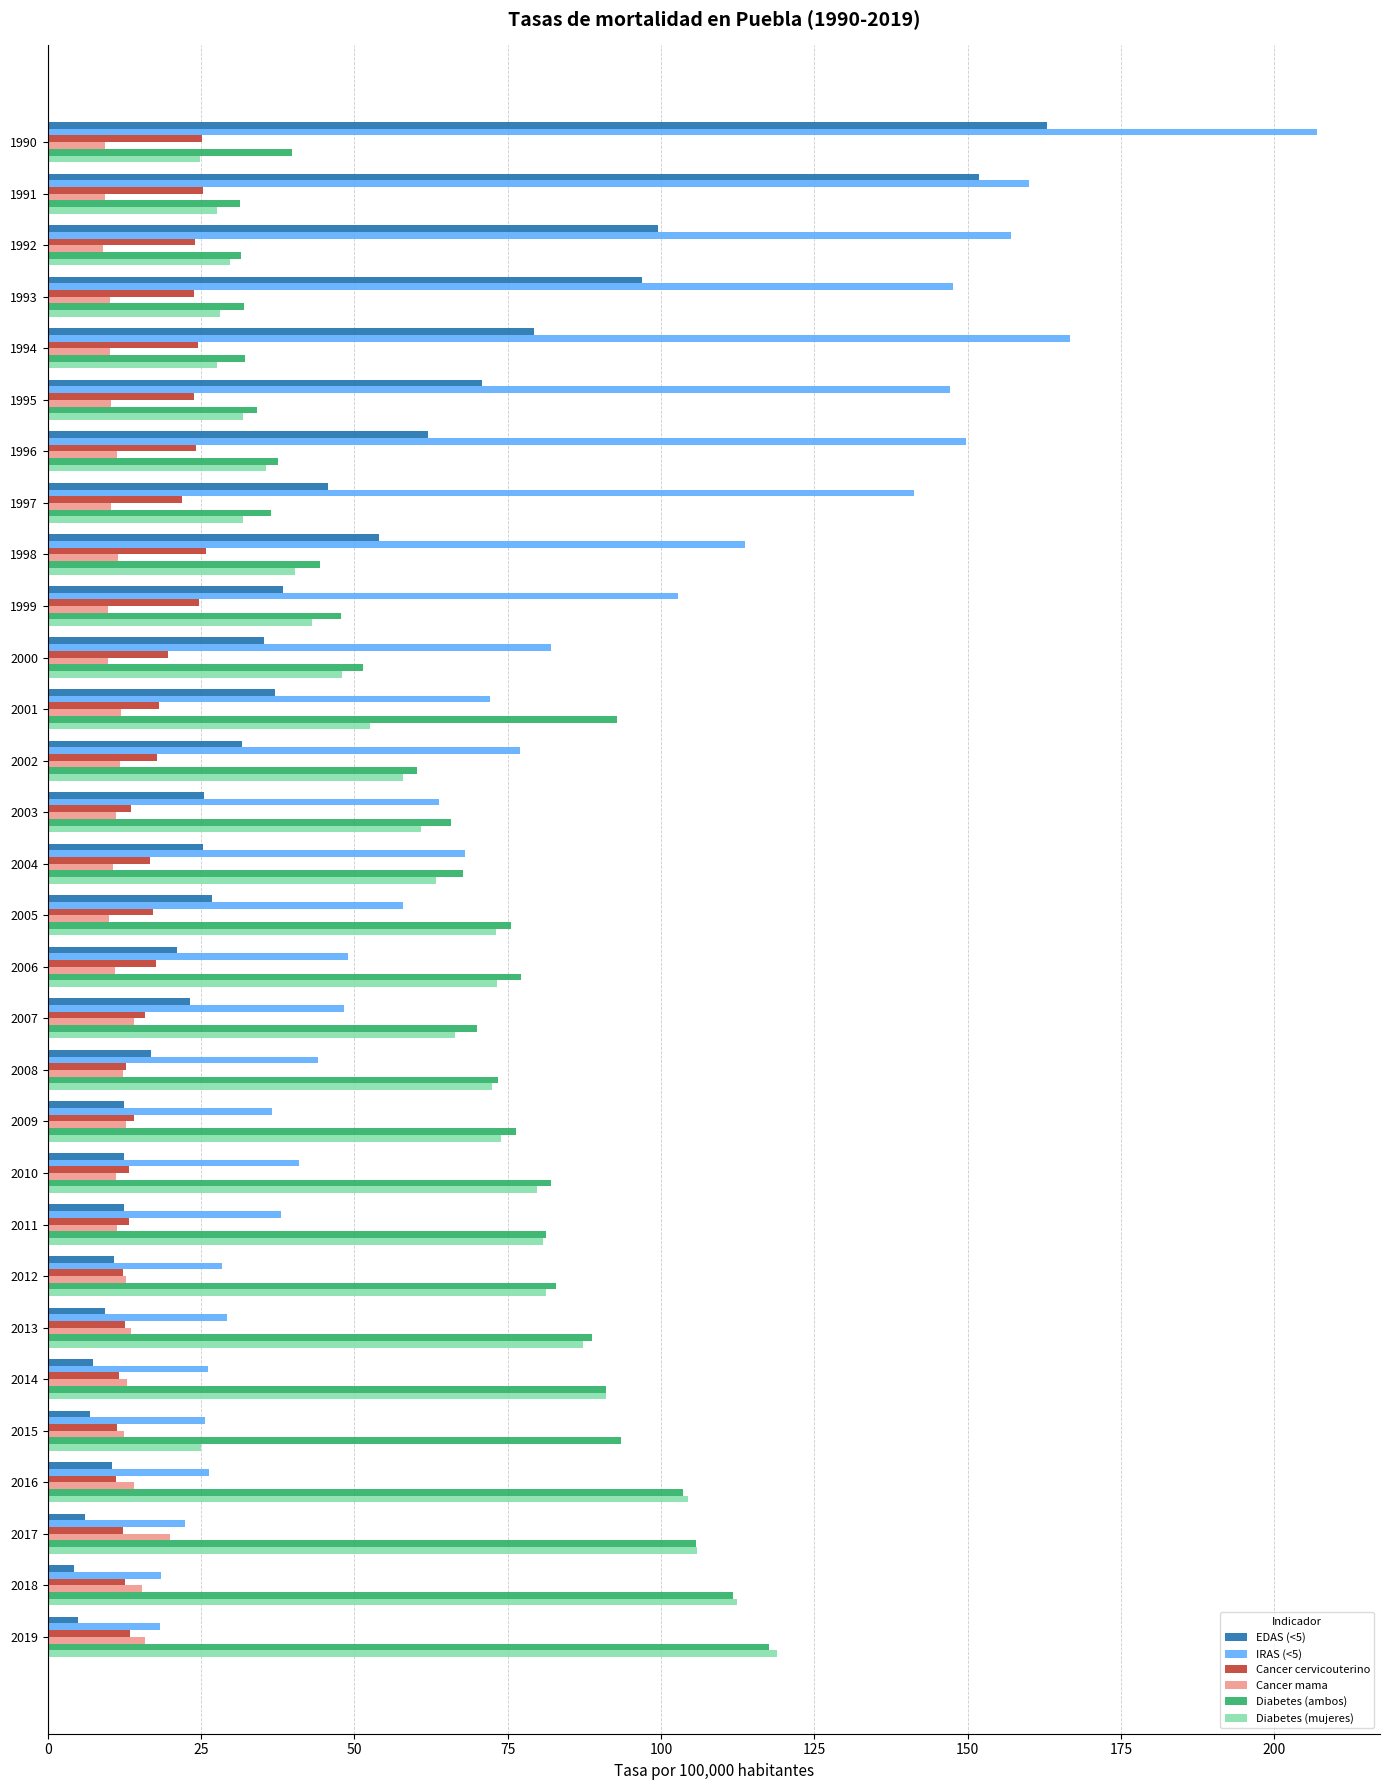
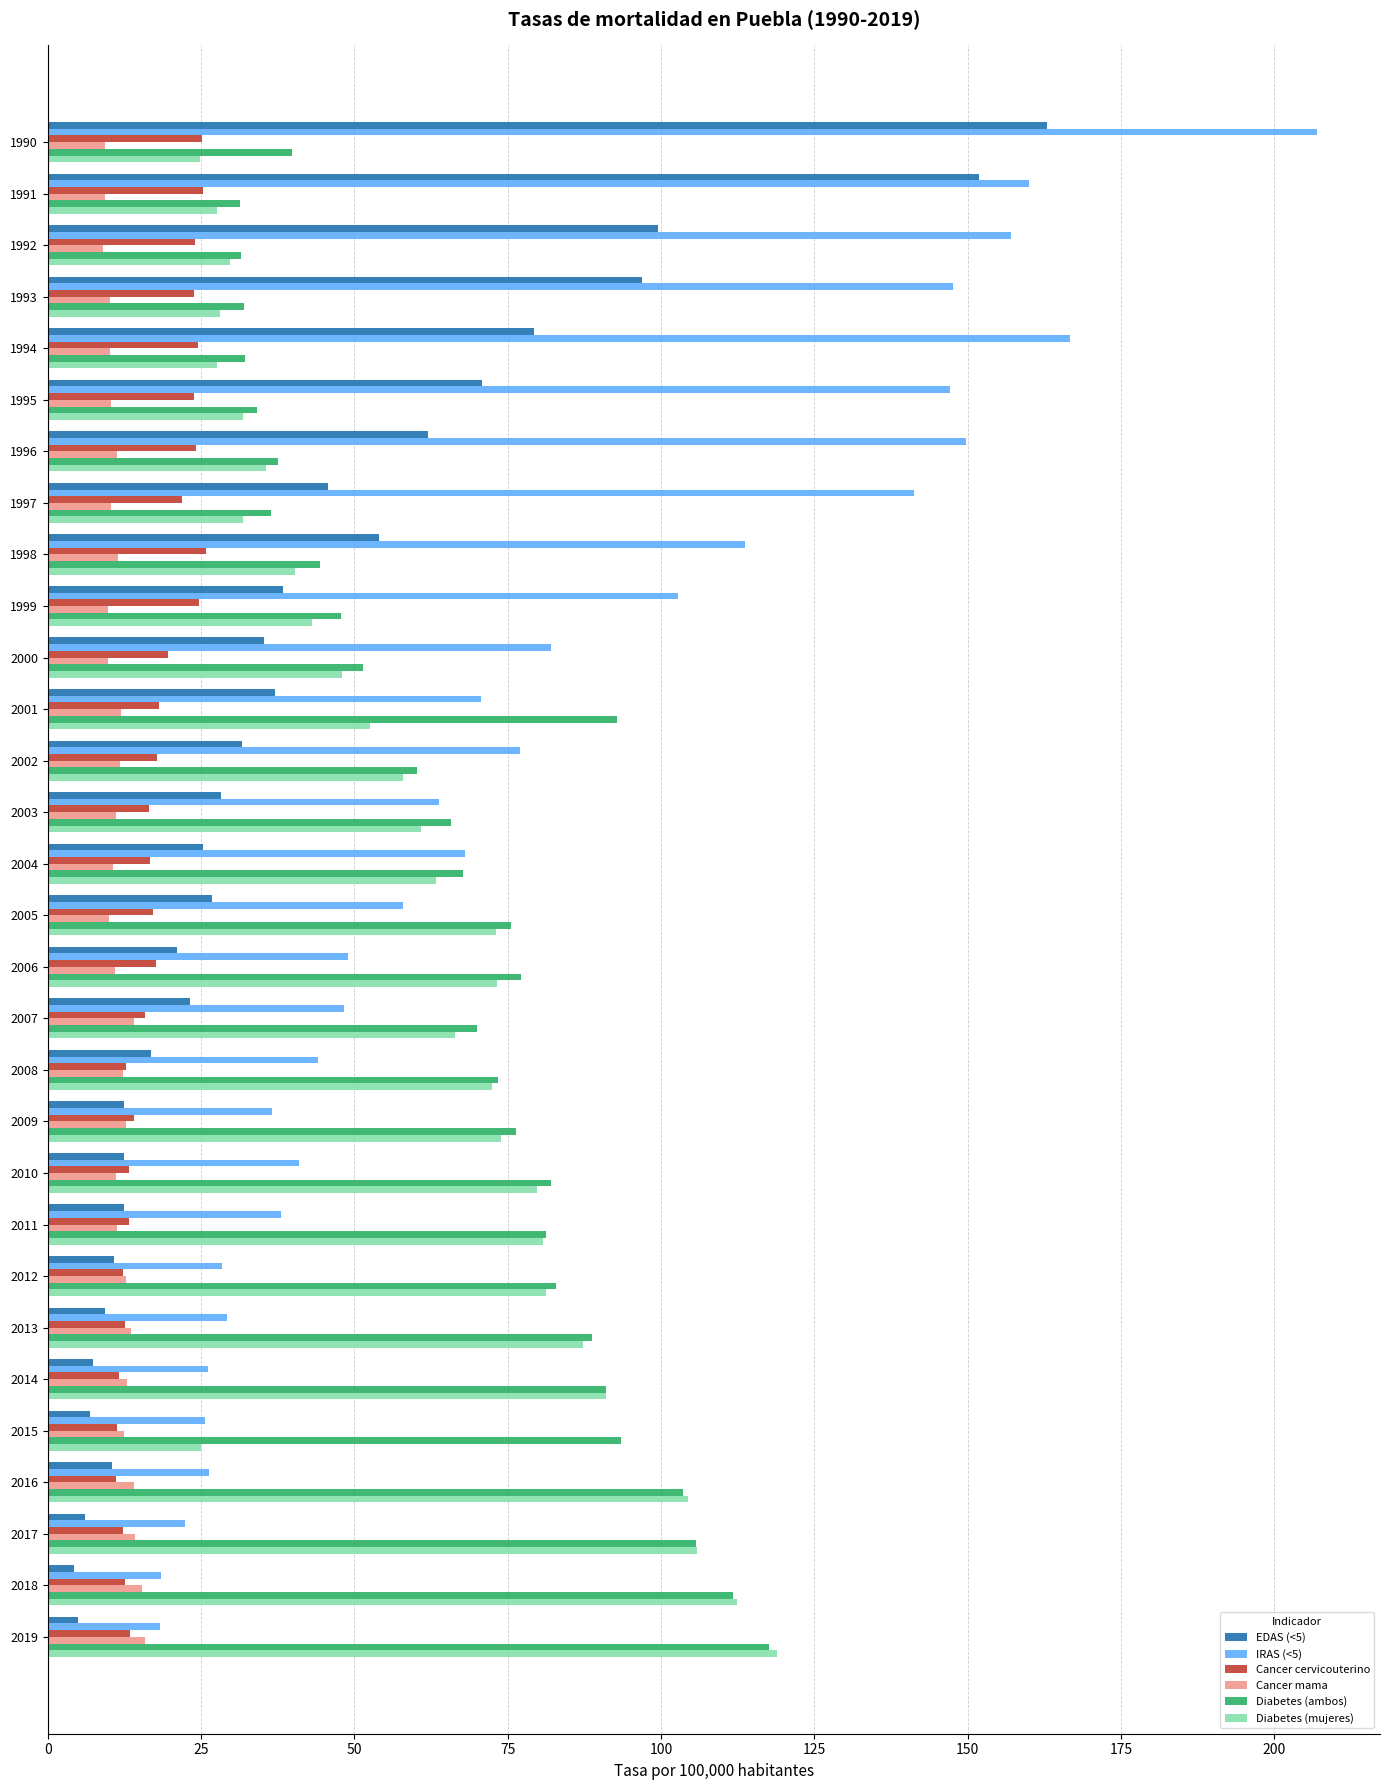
IRAS (<5), 2001: 72 -> 71
EDAS (<5), 2003: 26 -> 28
Cancer cervicouterino, 2003: 14 -> 17
Cancer mama, 2017: 20 -> 14
